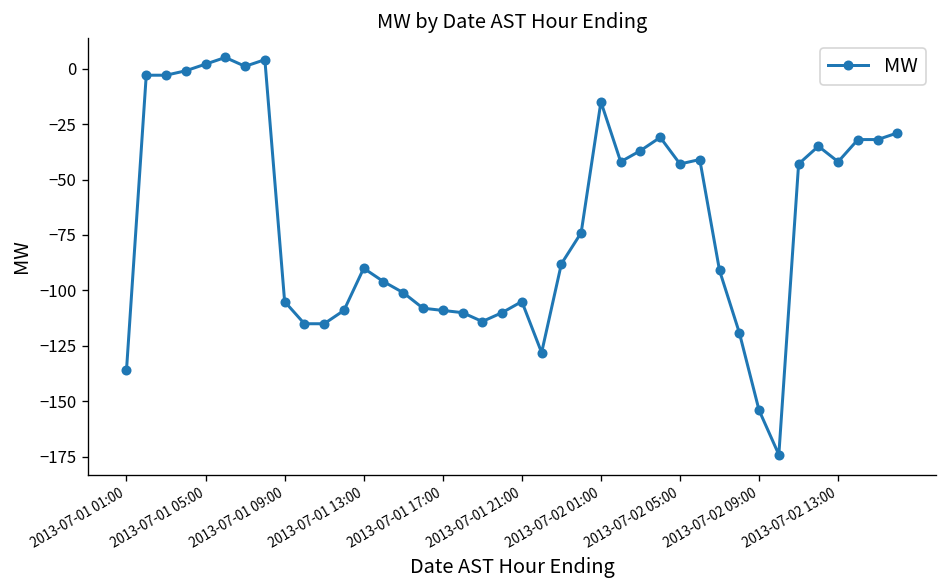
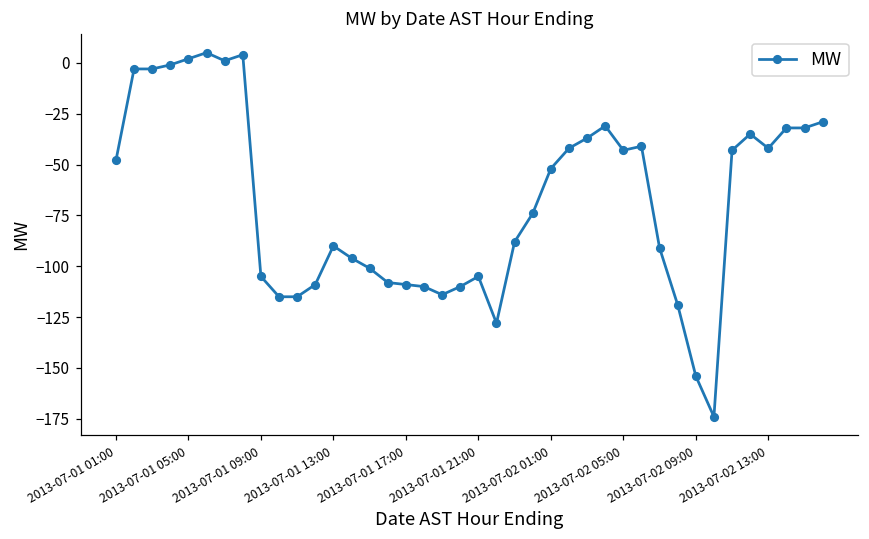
2013-07-01 01:00: -136 -> -48
2013-07-02 01:00: -15 -> -52
